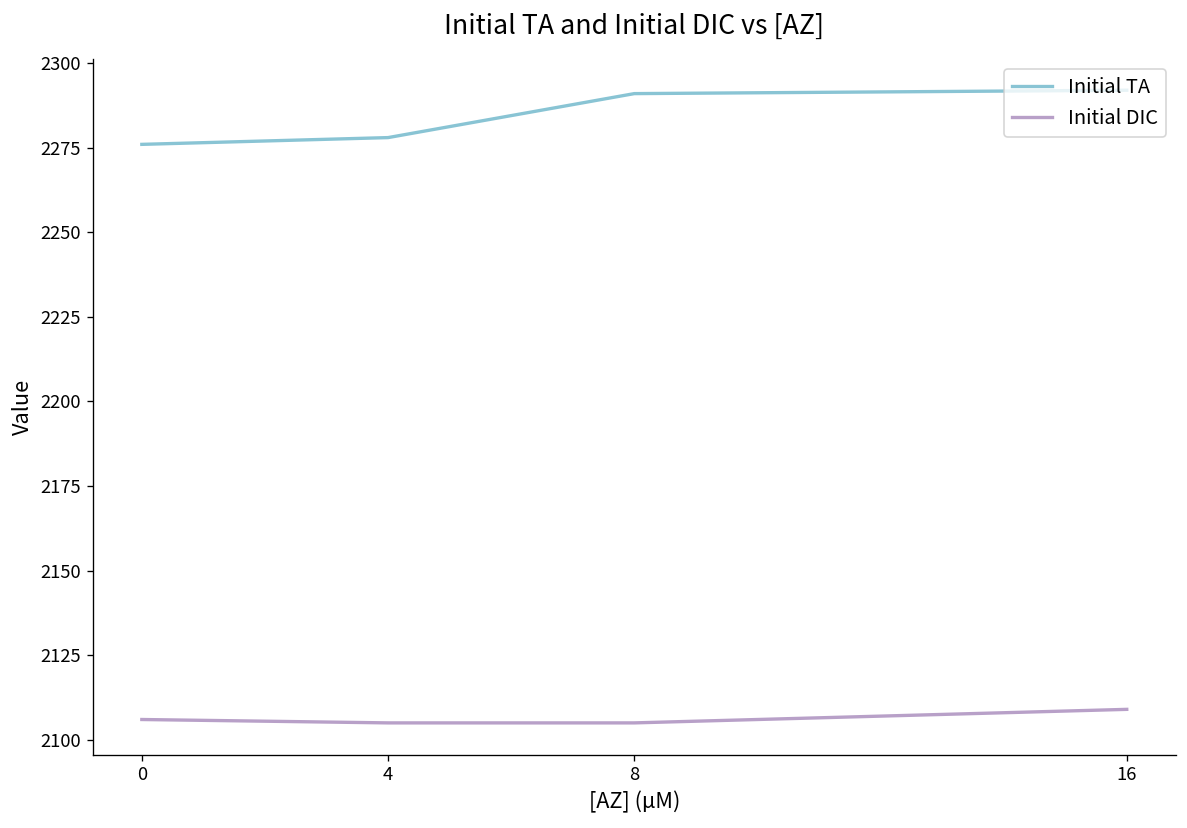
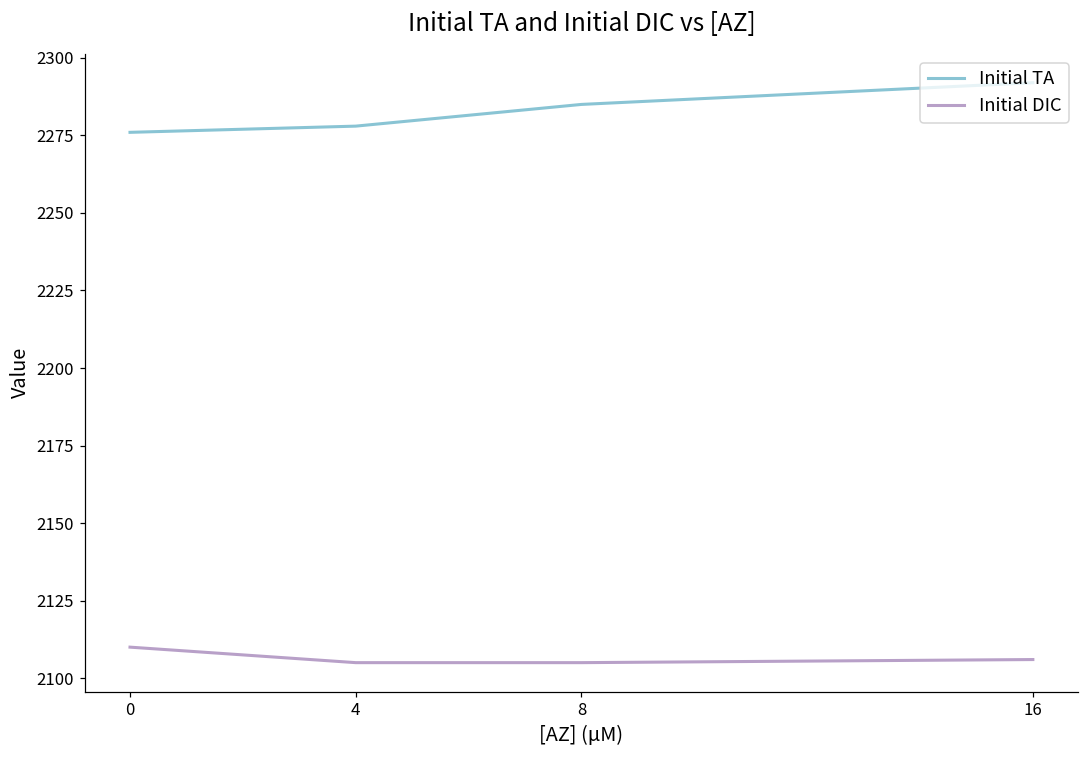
Initial DIC, 0: 2106 -> 2110
Initial TA, 8: 2291 -> 2285
Initial DIC, 16: 2109 -> 2106
